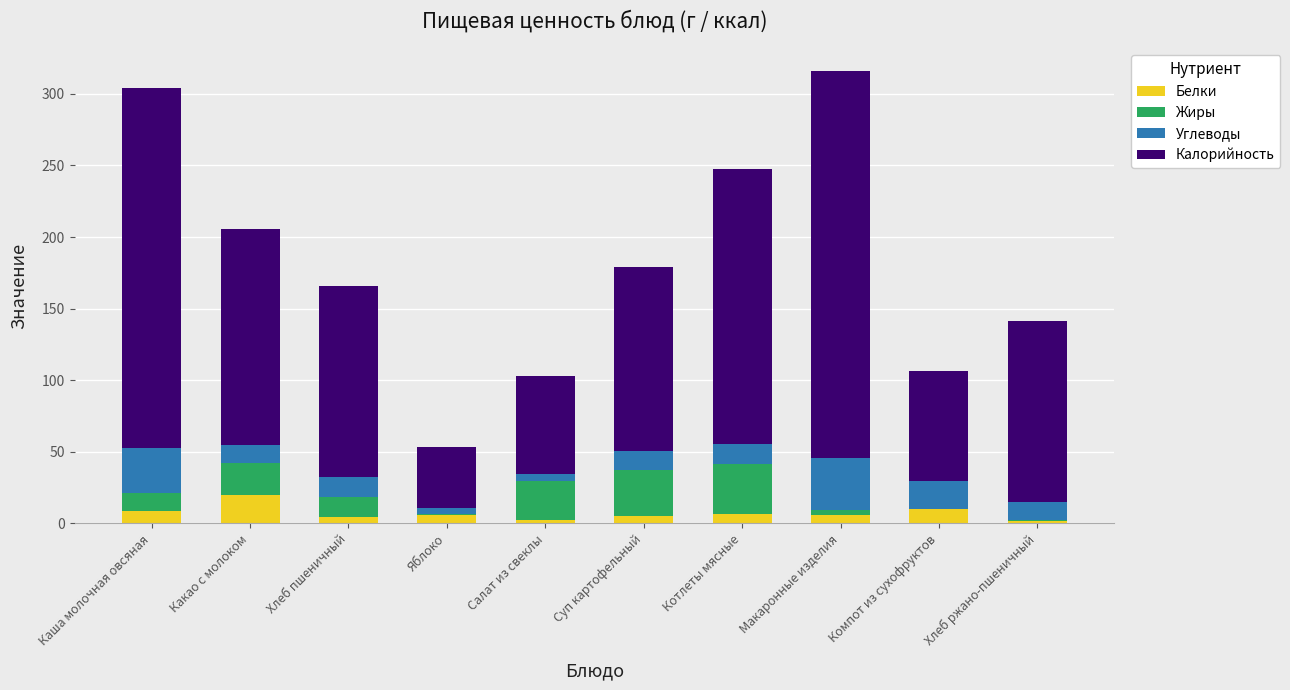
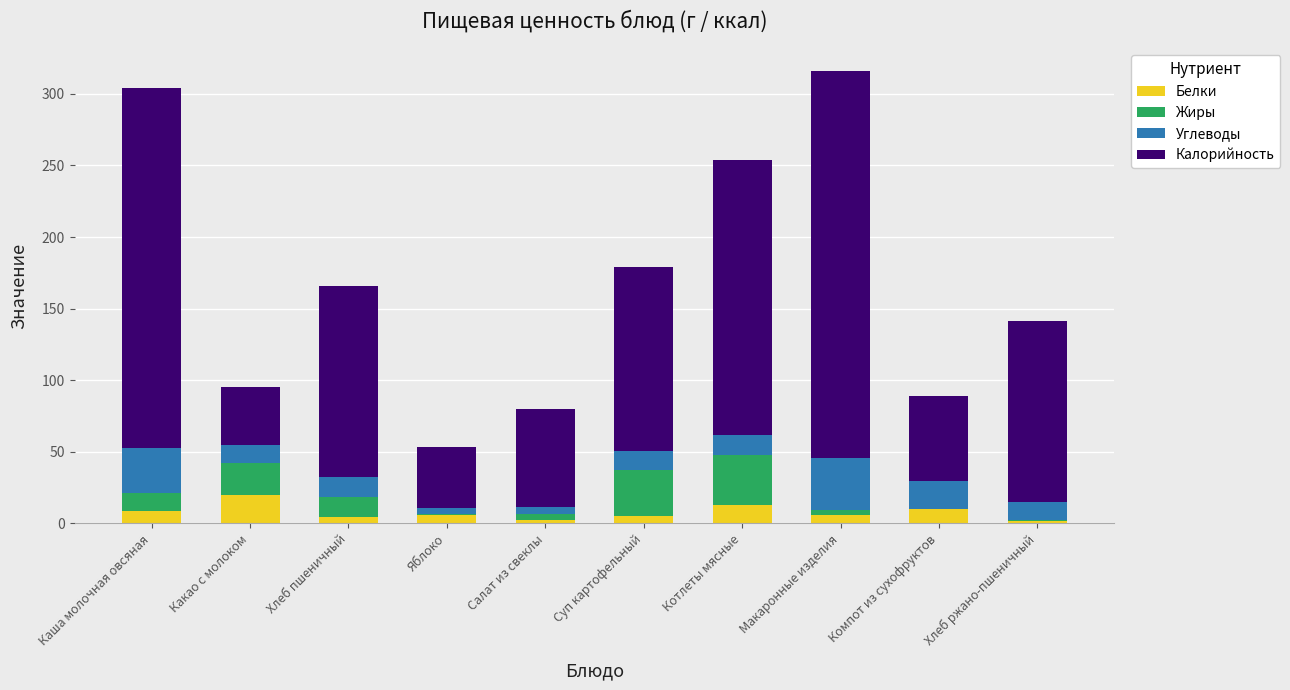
Калорийность, Какао с молоком: 152 -> 41
Жиры, Салат из свеклы: 27 -> 5
Белки, Котлеты мясные: 6 -> 13
Калорийность, Компот из сухофруктов: 77 -> 59
